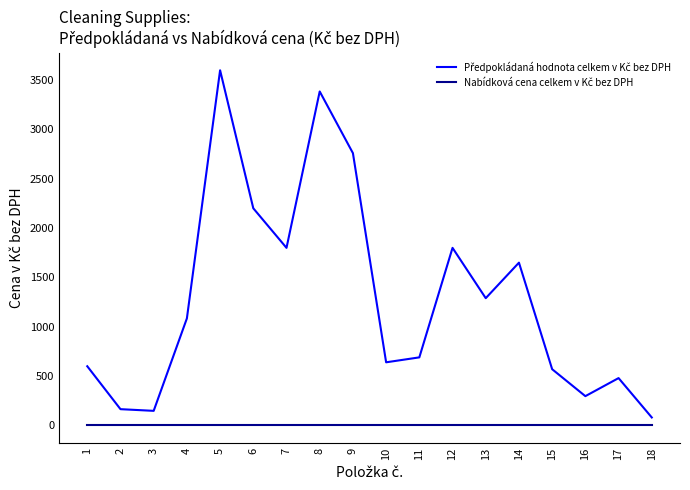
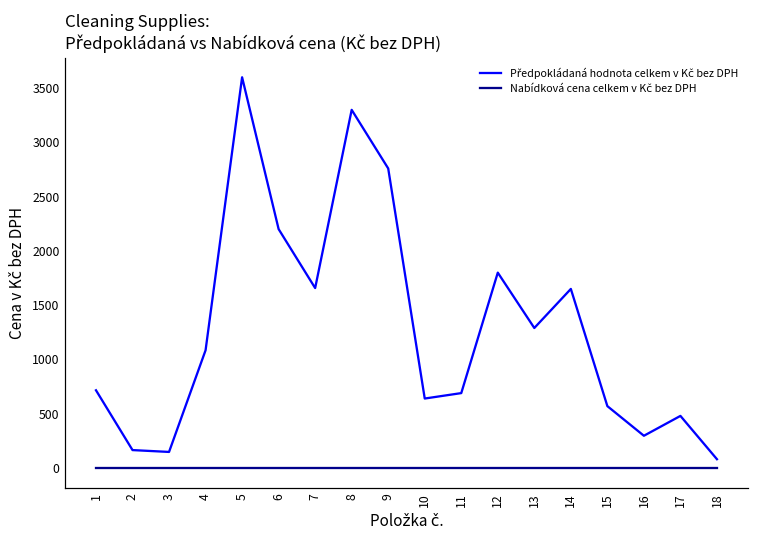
Předpokládaná hodnota celkem v Kč bez DPH, 1: 600 -> 700
Předpokládaná hodnota celkem v Kč bez DPH, 7: 1800 -> 1700
Předpokládaná hodnota celkem v Kč bez DPH, 8: 3400 -> 3300
